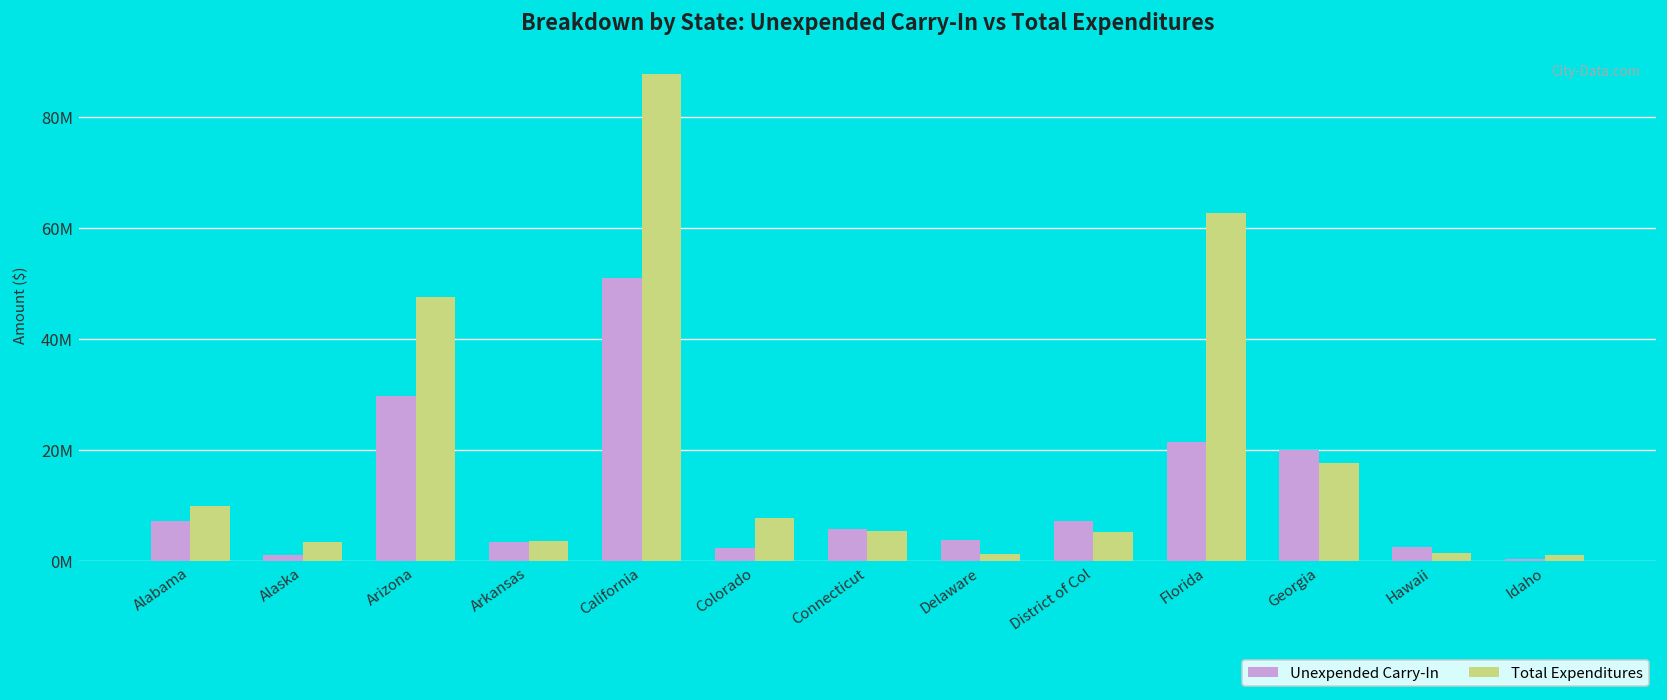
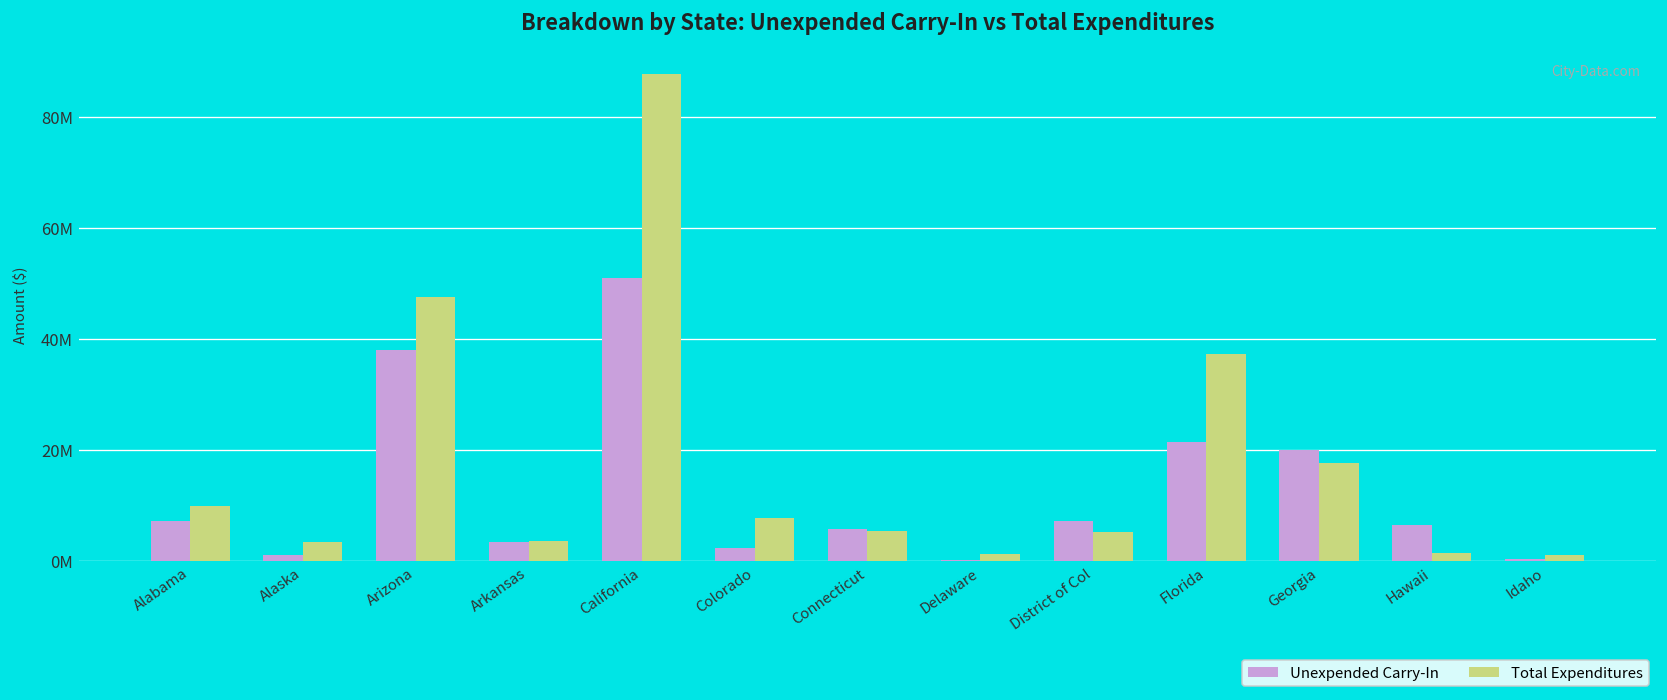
Unexpended Carry-In, Arizona: 30000000 -> 38000000
Unexpended Carry-In, Delaware: 4000000 -> 0
Total Expenditures, Florida: 63000000 -> 37000000
Unexpended Carry-In, Hawaii: 3000000 -> 6000000
